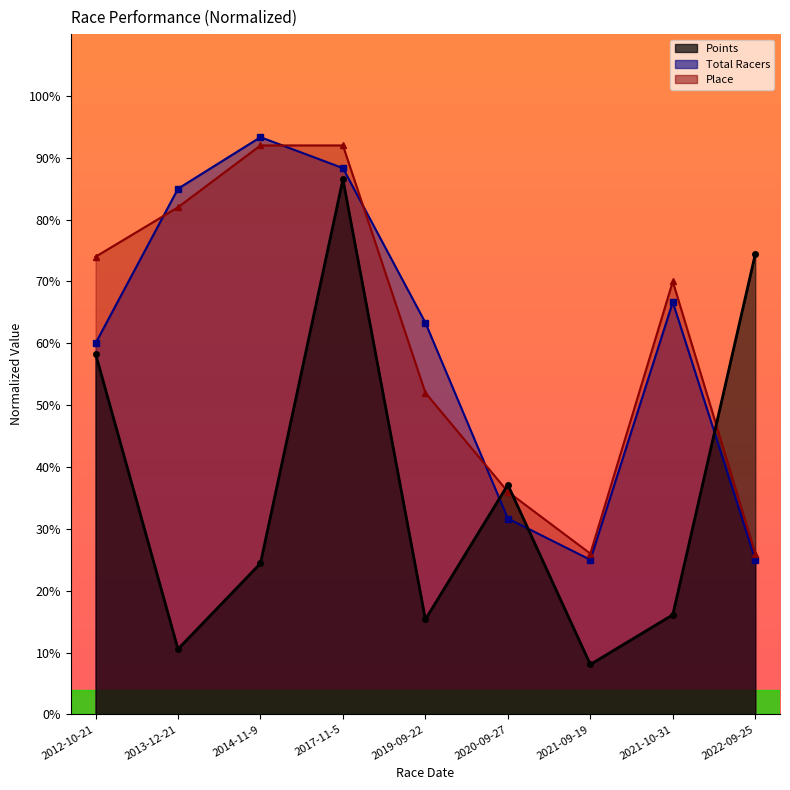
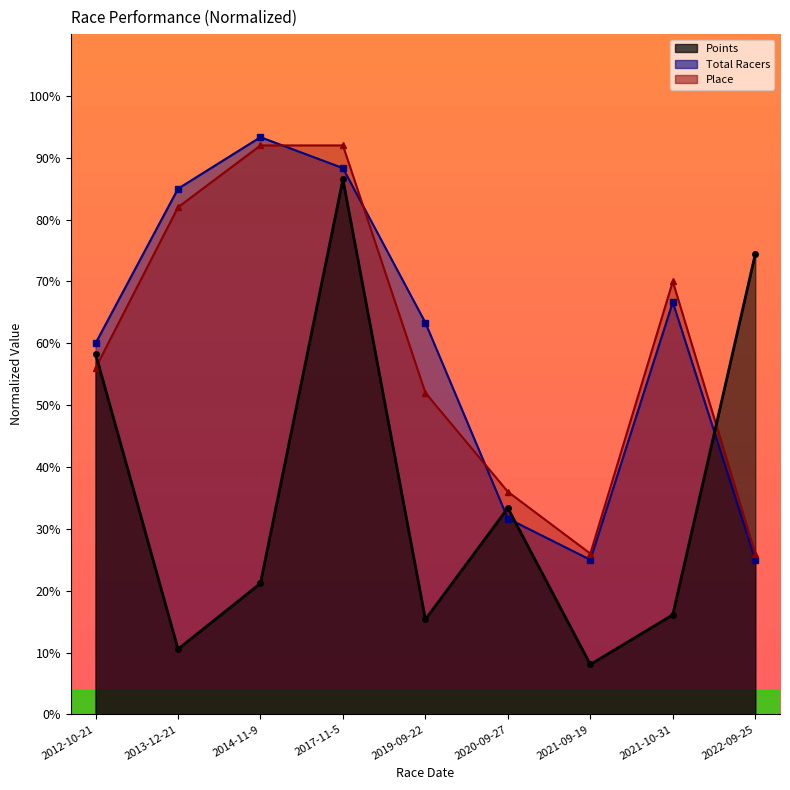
Place, 2012-10-21: 74% -> 56%
Points, 2014-11-9: 24% -> 21%
Points, 2020-09-27: 37% -> 33%
